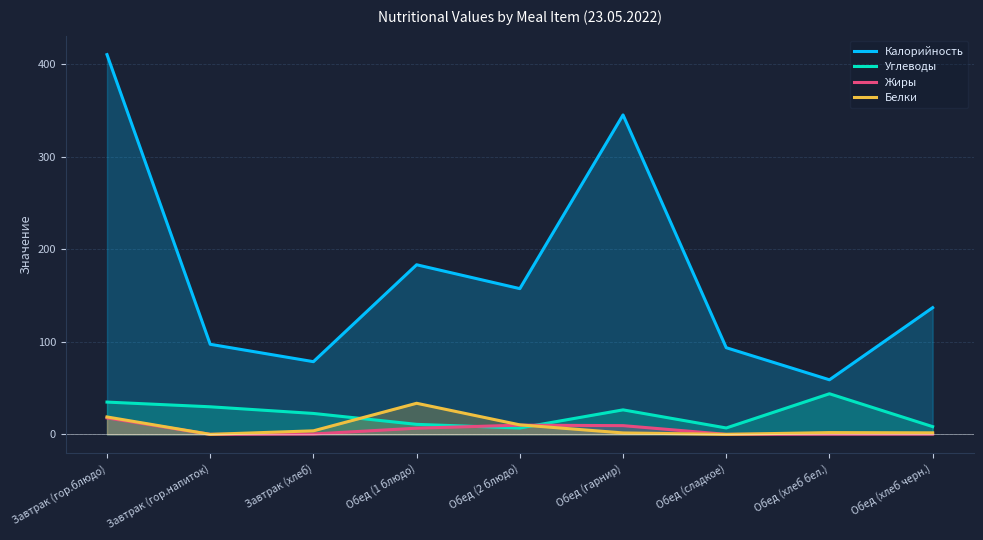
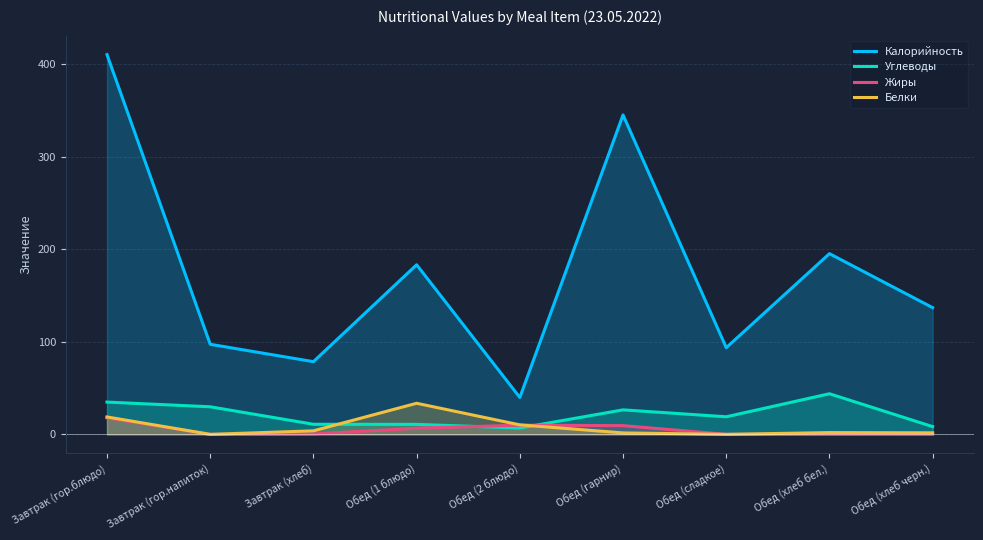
Углеводы, Завтрак (хлеб): 20 -> 10
Калорийность, Обед (2 блюдо): 160 -> 40
Углеводы, Обед (сладкое): 10 -> 20
Калорийность, Обед (хлеб бел.): 60 -> 200
